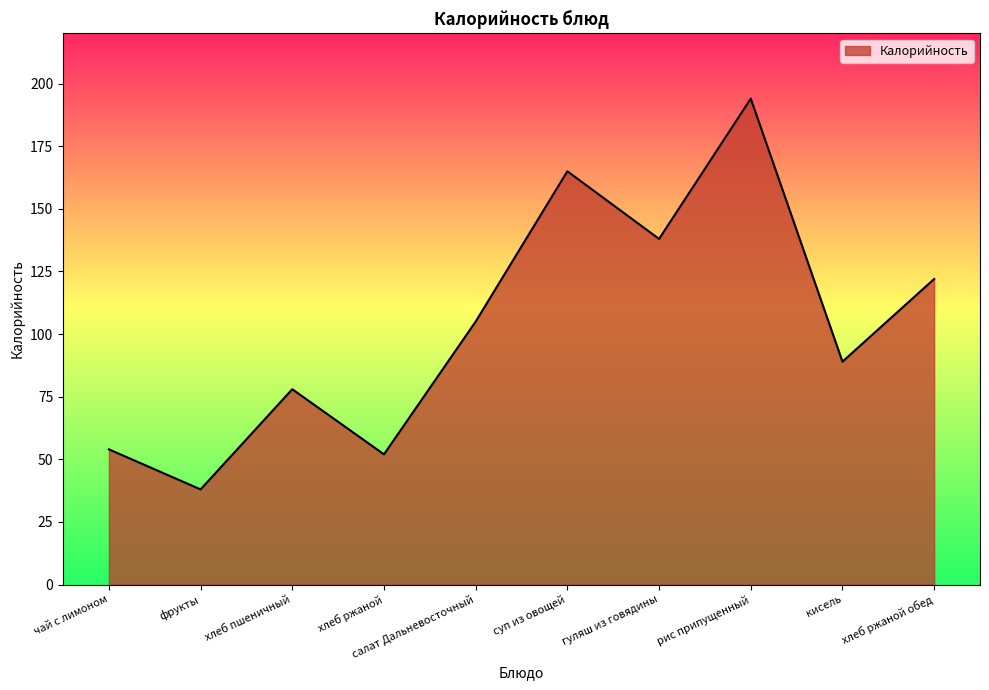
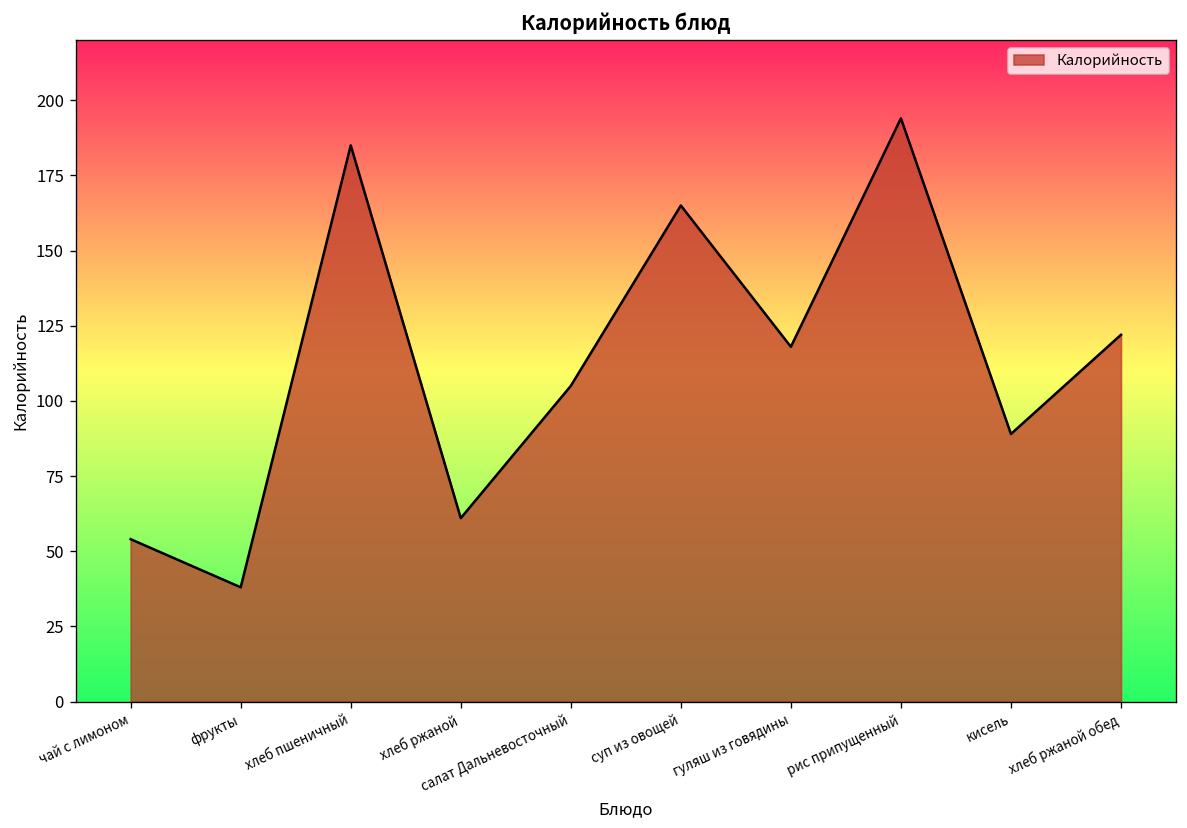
хлеб пшеничный: 78 -> 185
хлеб ржаной: 52 -> 61
гуляш из говядины: 138 -> 118
